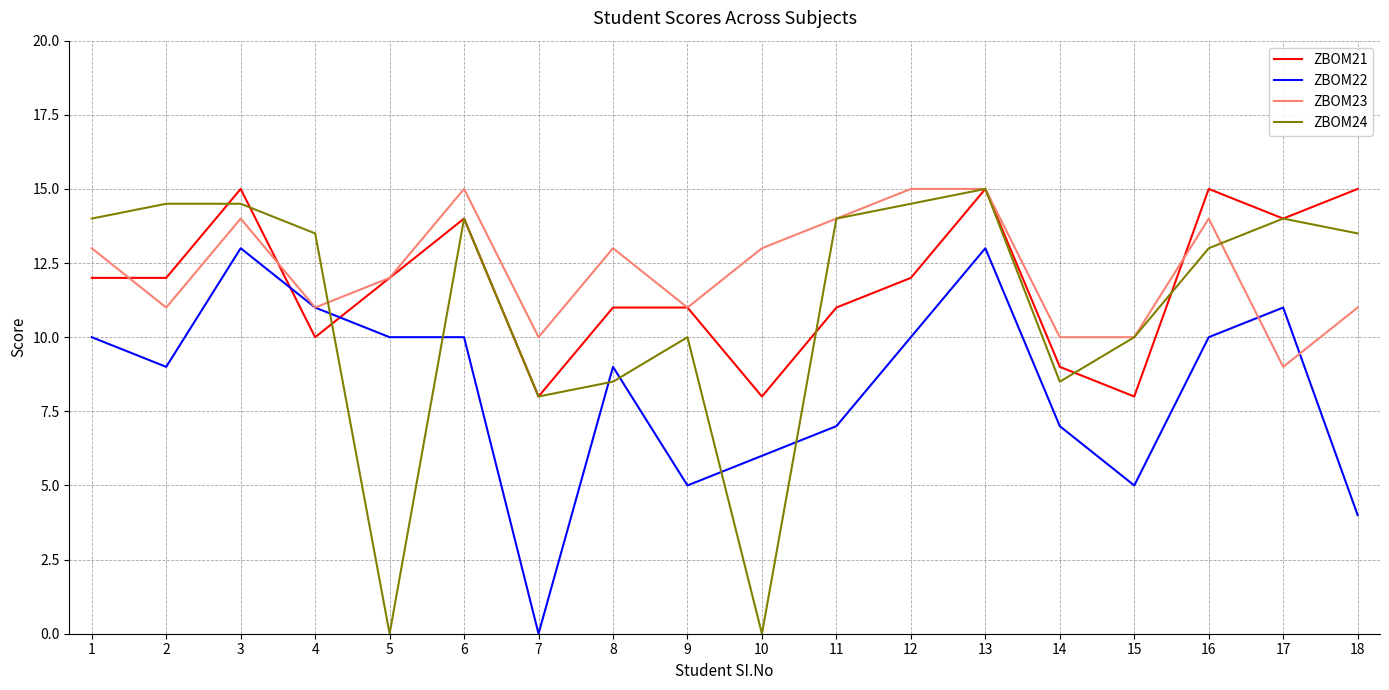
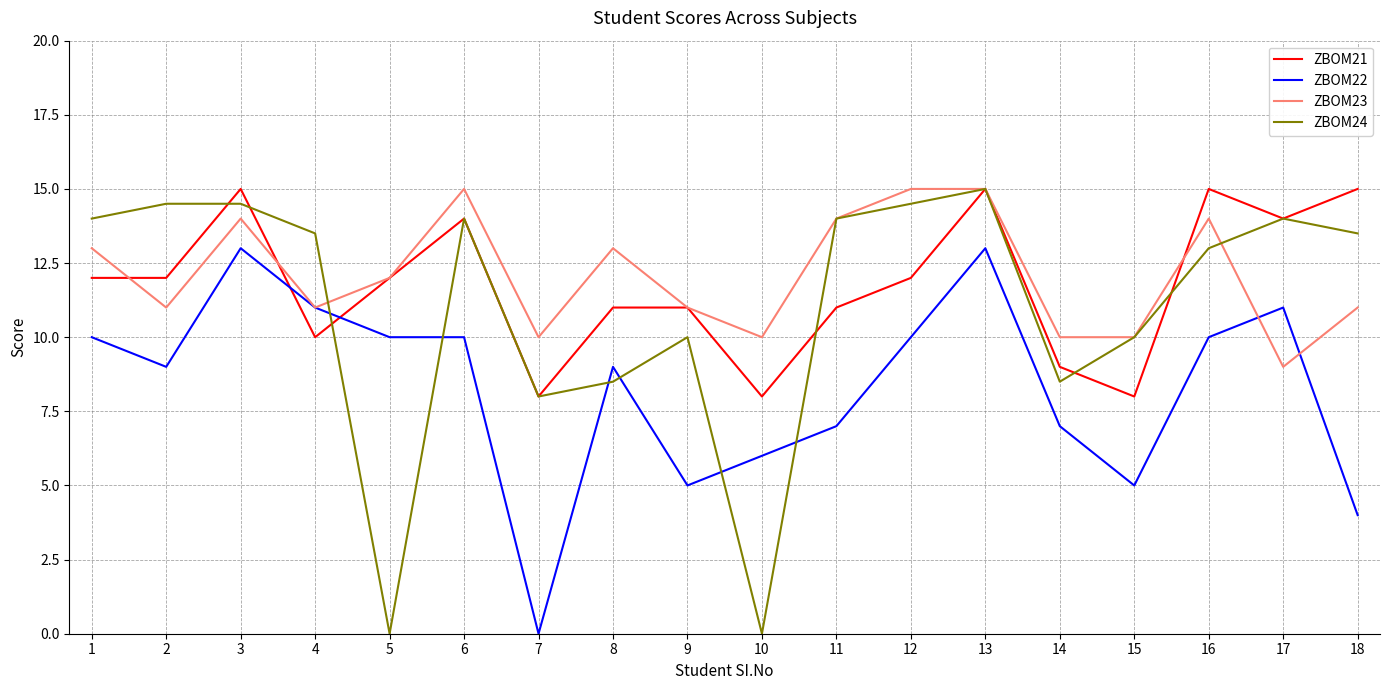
ZBOM23, 10: 13 -> 10
